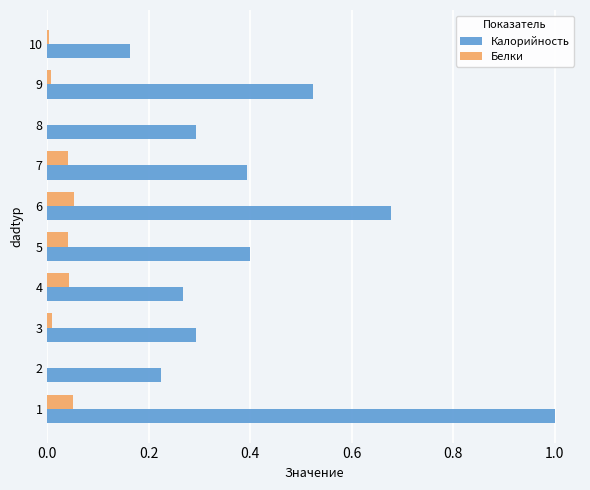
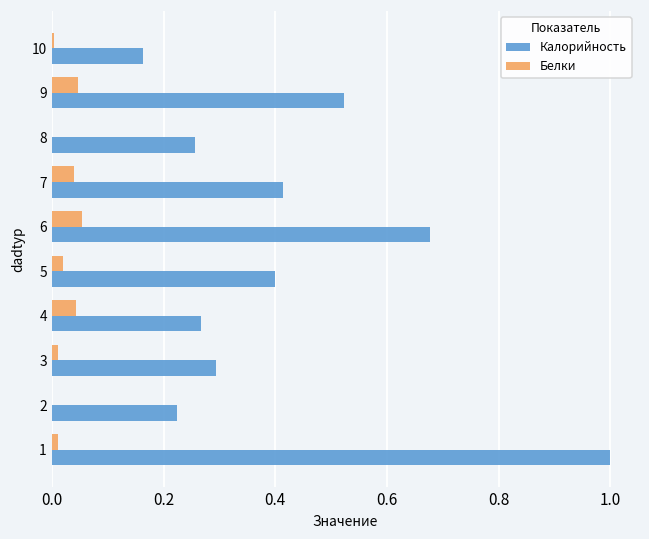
Белки, 9: 0.01 -> 0.05
Калорийность, 8: 0.29 -> 0.26
Калорийность, 7: 0.39 -> 0.41
Белки, 5: 0.04 -> 0.02
Белки, 1: 0.05 -> 0.01
